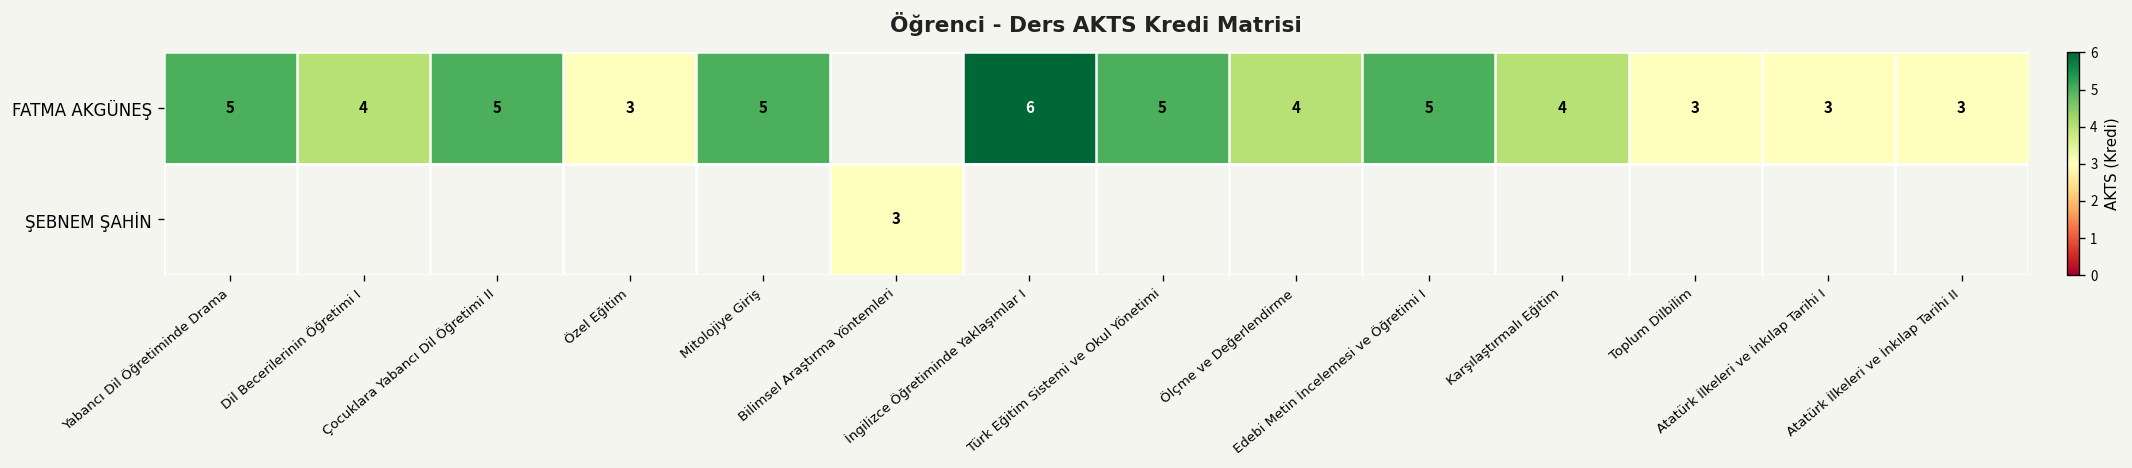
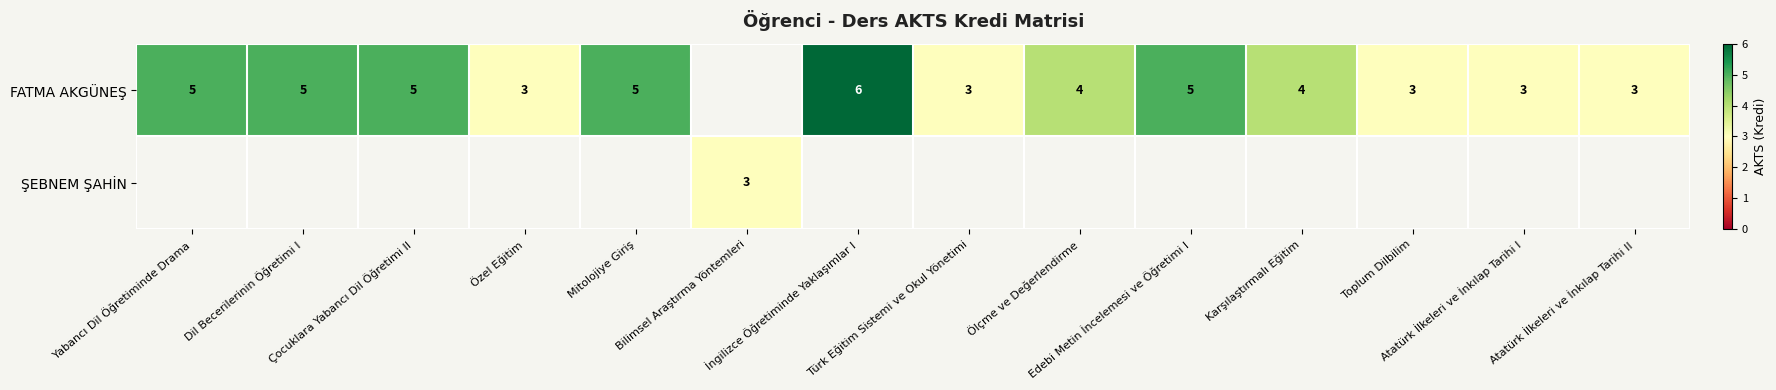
FATMA AKGÜNEŞ, Dil Becerilerinin Öğretimi I: 4 -> 5
FATMA AKGÜNEŞ, Türk Eğitim Sistemi ve Okul Yönetimi: 5 -> 3
